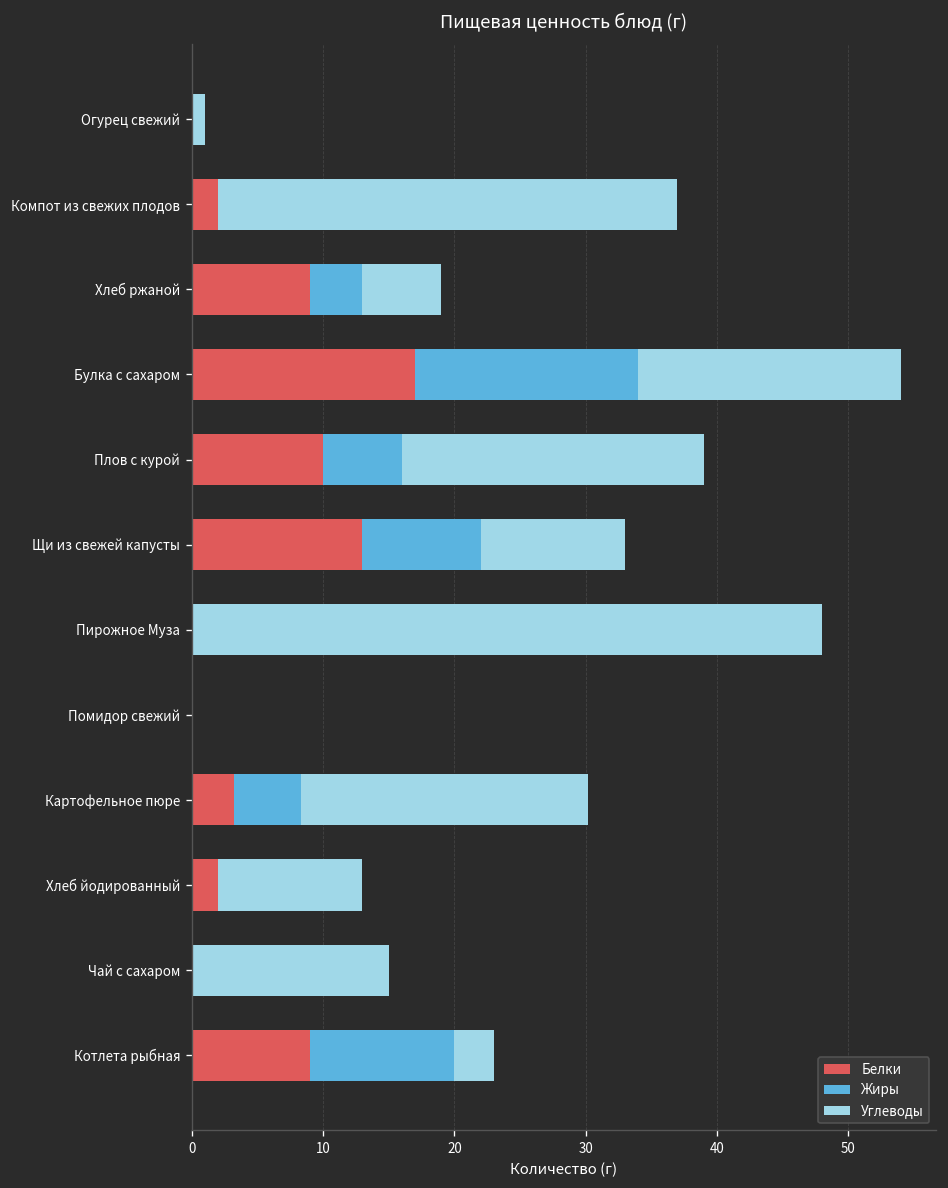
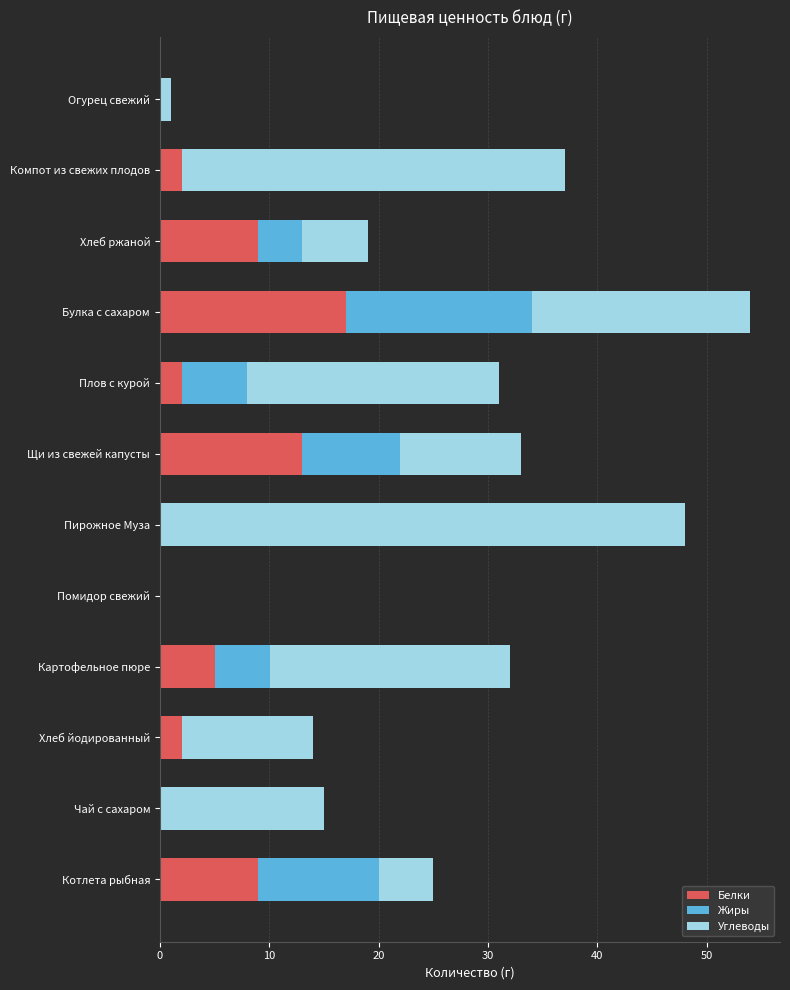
Белки, Плов с курой: 10 -> 2
Белки, Картофельное пюре: 3.2 -> 5.0
Углеводы, Хлеб йодированный: 11 -> 12
Углеводы, Котлета рыбная: 3 -> 5
